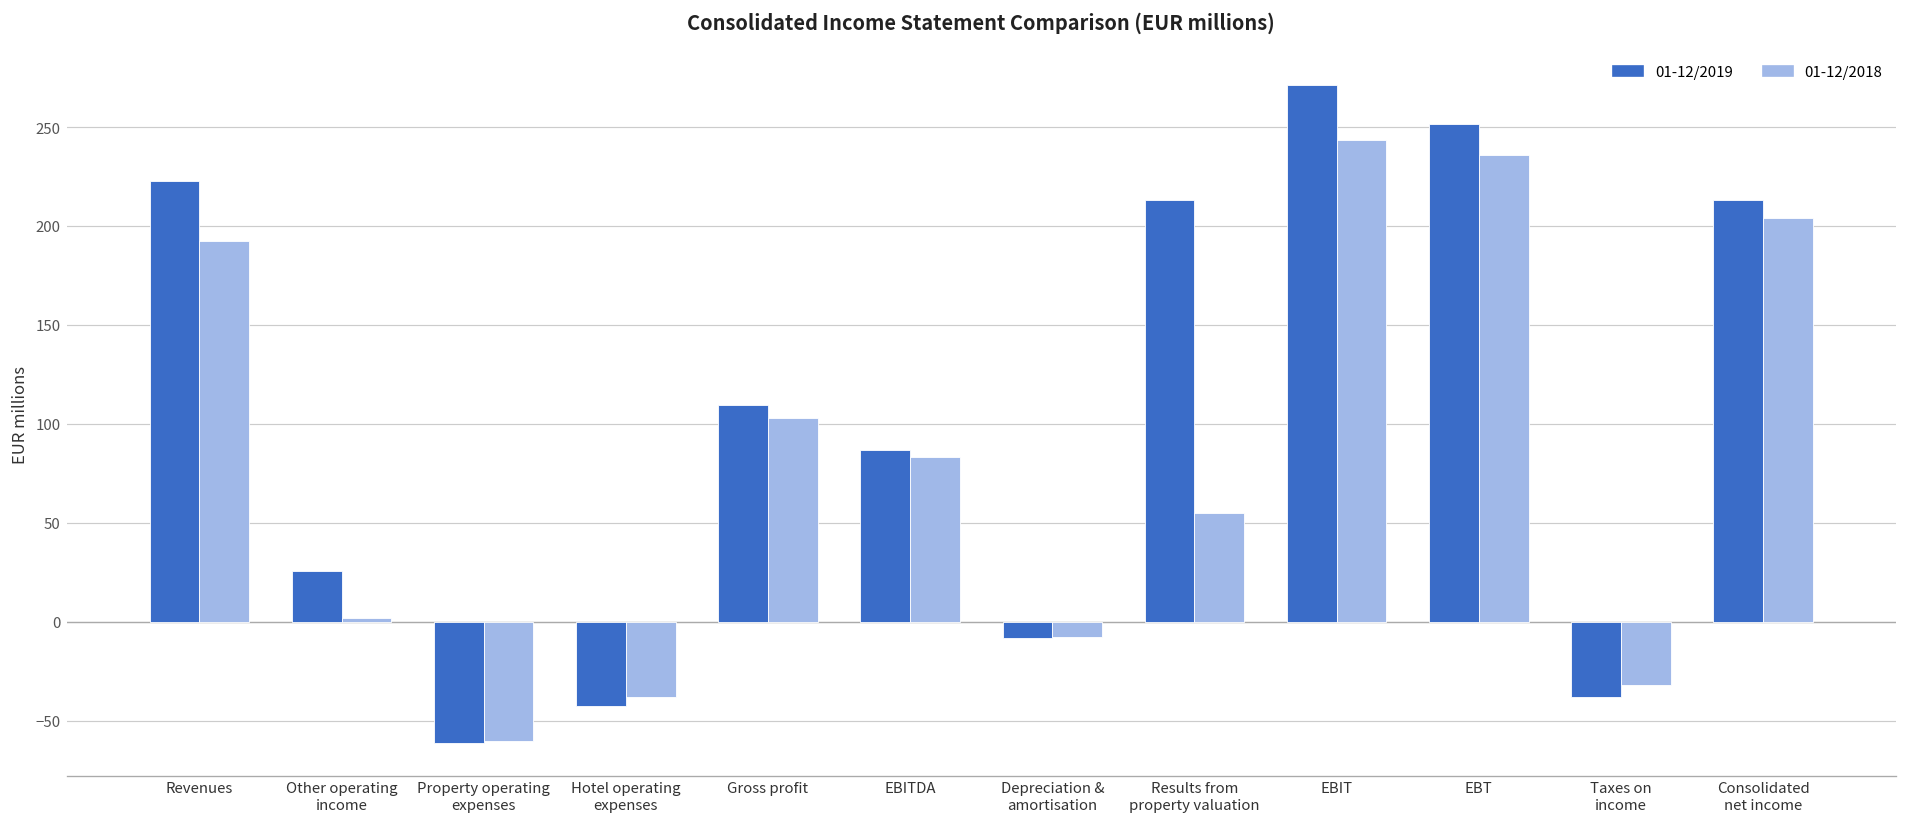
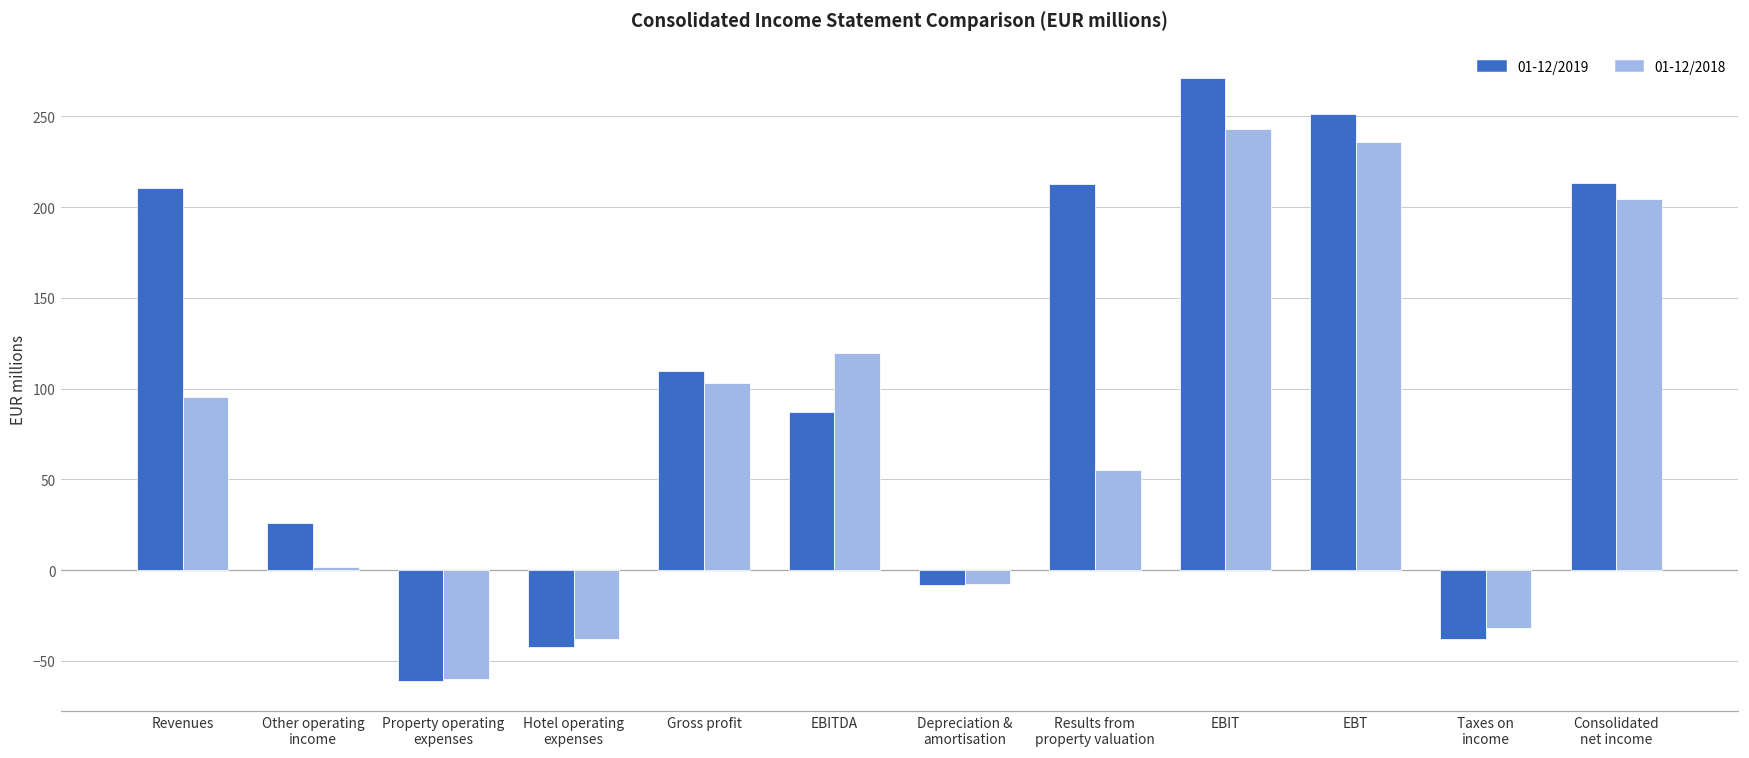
01-12/2019, Revenues: 223 -> 210
01-12/2018, Revenues: 192 -> 95
01-12/2018, EBITDA: 83 -> 120
